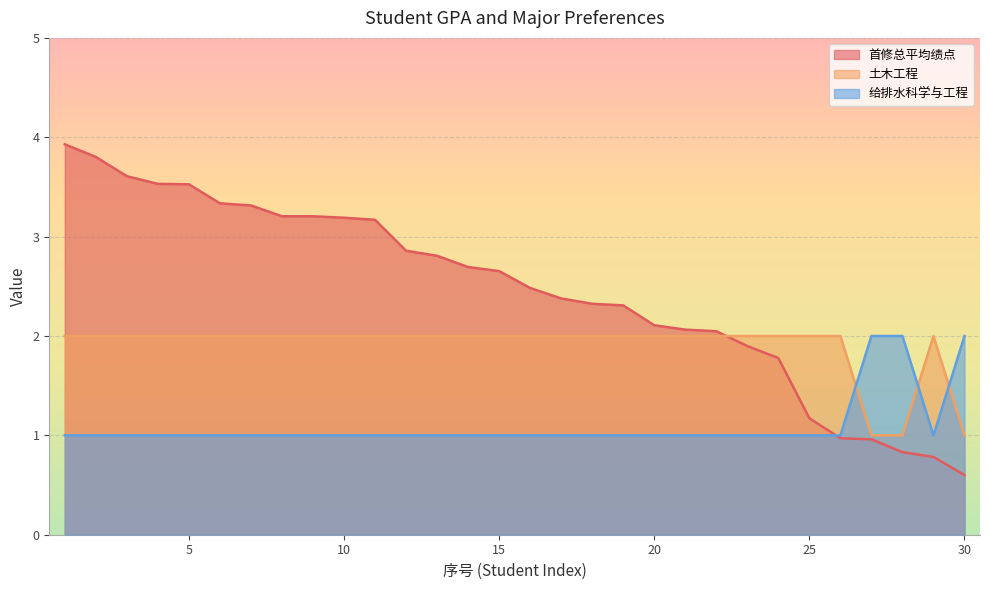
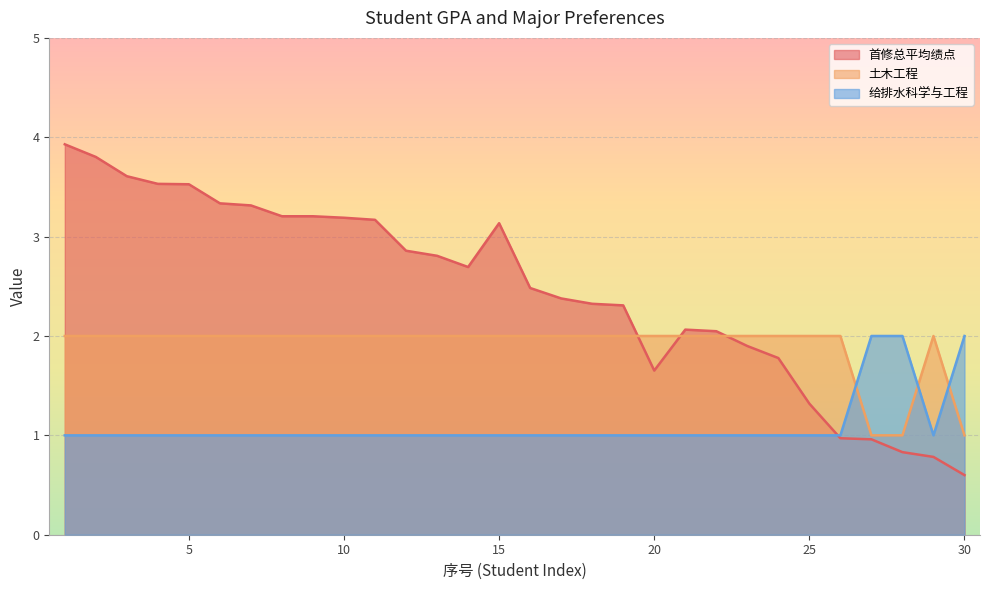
首修总平均绩点, 15: 2.7 -> 3.1
首修总平均绩点, 20: 2.1 -> 1.7
首修总平均绩点, 25: 1.2 -> 1.3
